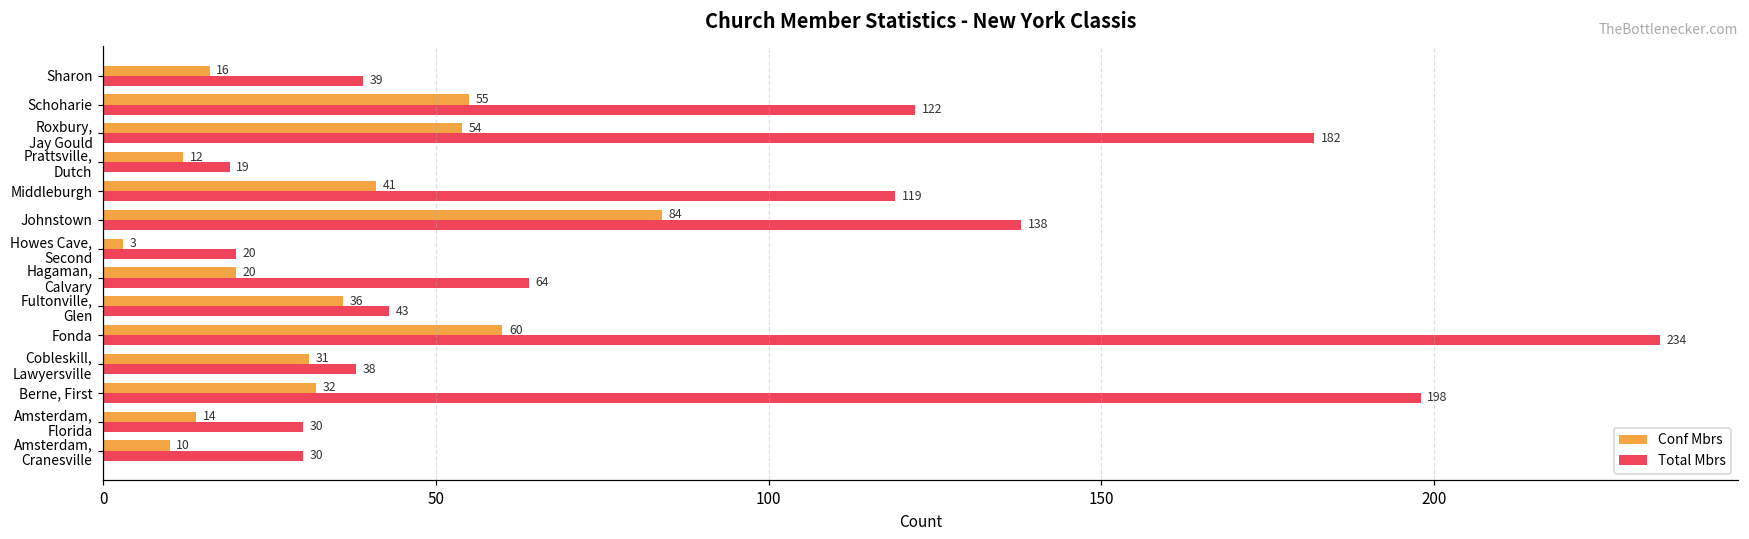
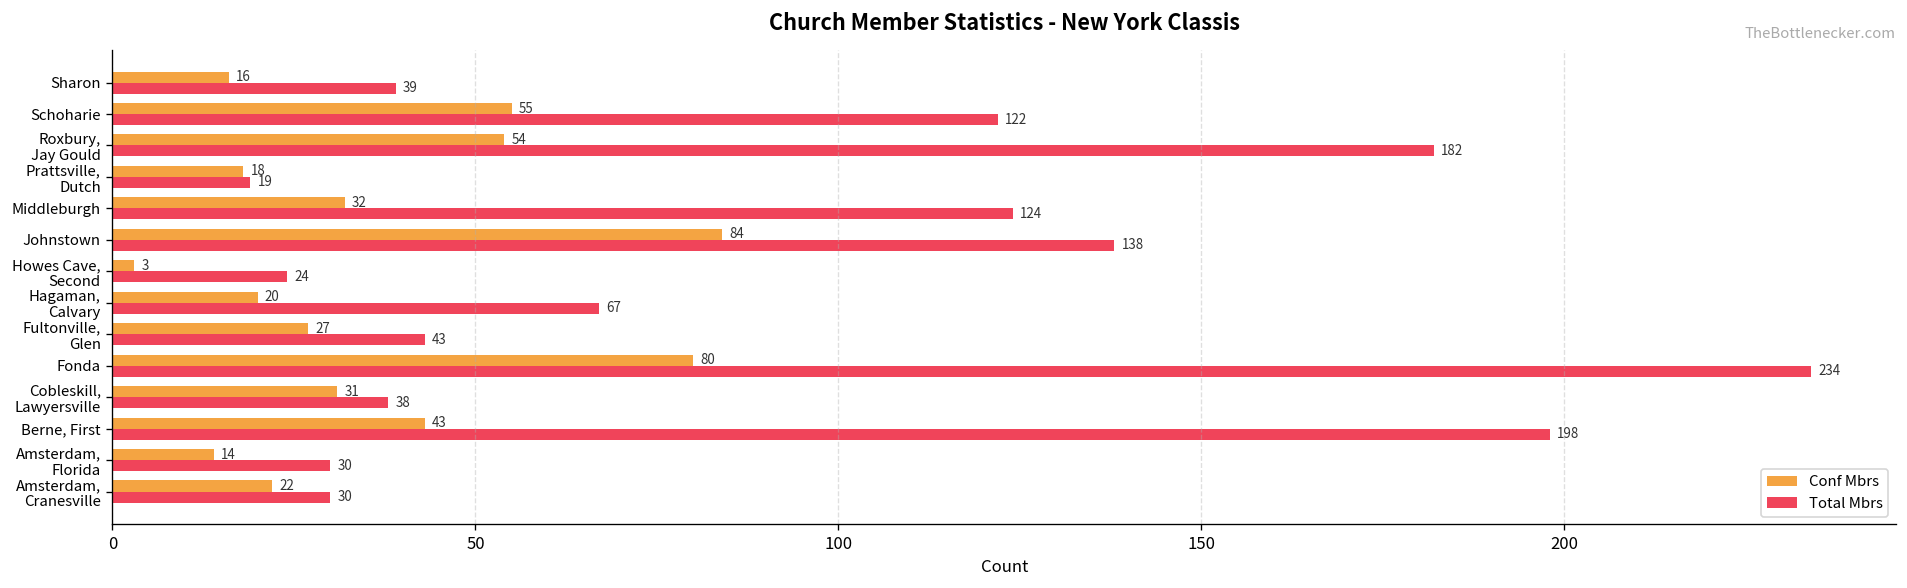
Conf Mbrs, Prattsville, Dutch: 12 -> 18
Conf Mbrs, Middleburgh: 41 -> 32
Total Mbrs, Middleburgh: 119 -> 124
Total Mbrs, Howes Cave, Second: 20 -> 24
Total Mbrs, Hagaman, Calvary: 64 -> 67
Conf Mbrs, Fultonville, Glen: 36 -> 27
Conf Mbrs, Fonda: 60 -> 80
Conf Mbrs, Berne, First: 32 -> 43
Conf Mbrs, Amsterdam, Cranesville: 10 -> 22
